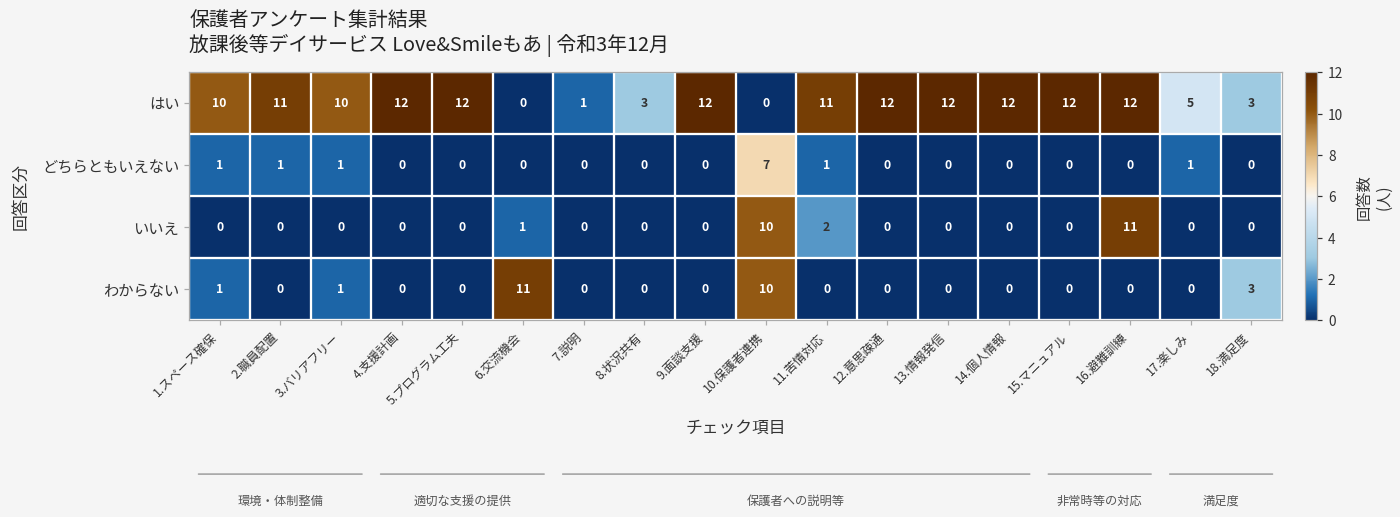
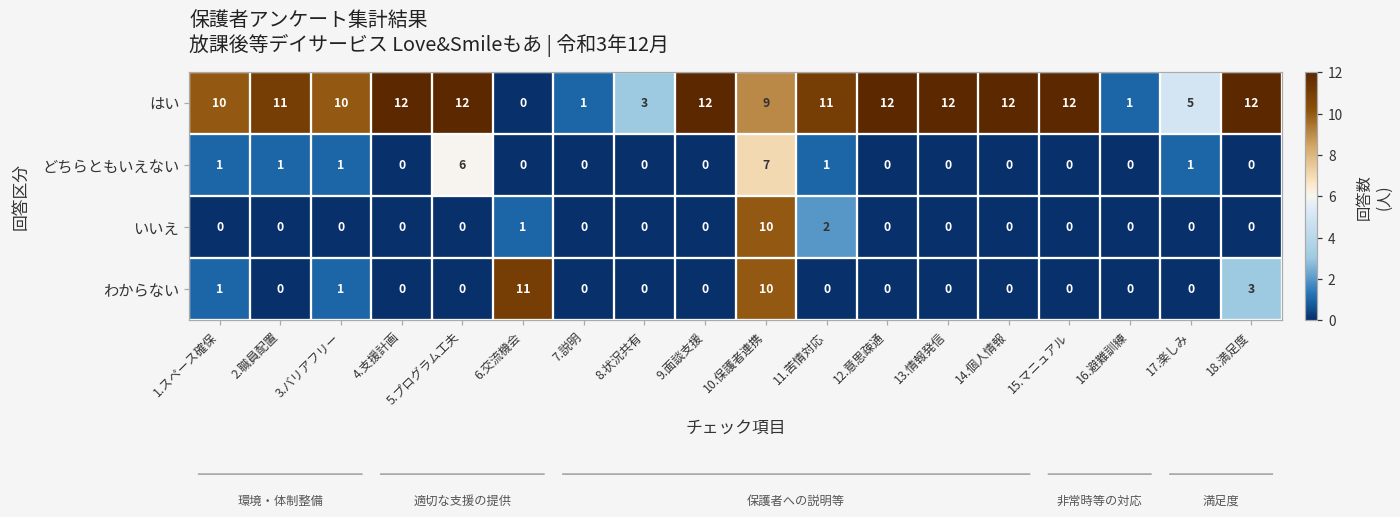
はい, 10.保護者連携: 0 -> 9
はい, 16.避難訓練: 12 -> 1
はい, 18.満足度: 3 -> 12
どちらともいえない, 5.プログラム工夫: 0 -> 6
いいえ, 16.避難訓練: 11 -> 0
